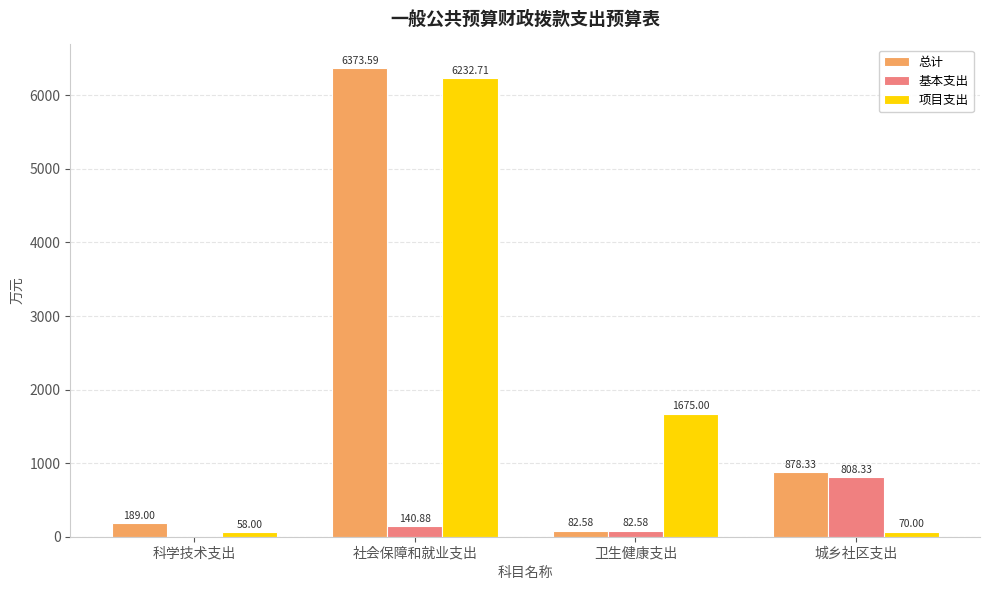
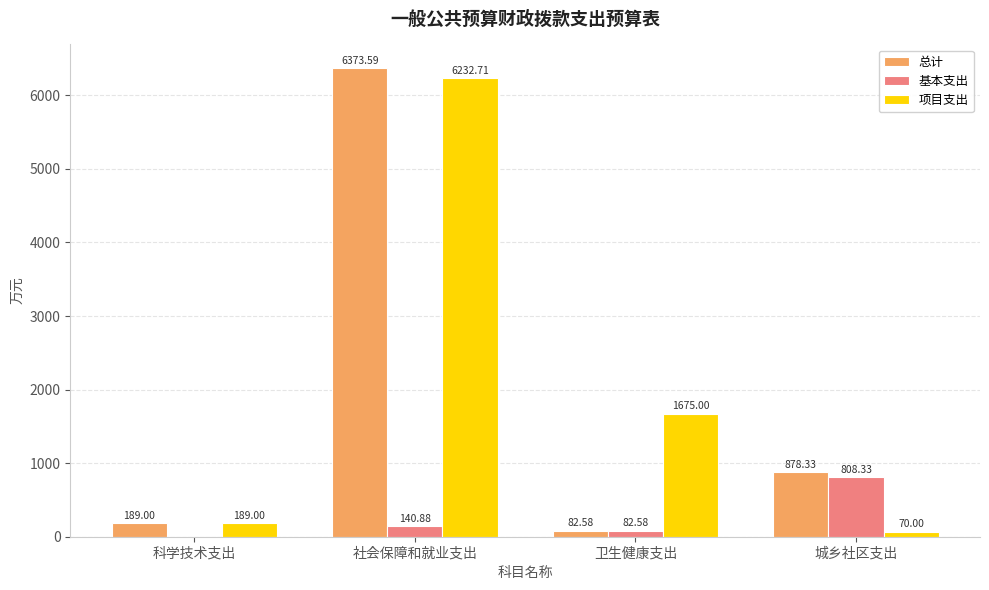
项目支出, 科学技术支出: 58.00 -> 189.00
